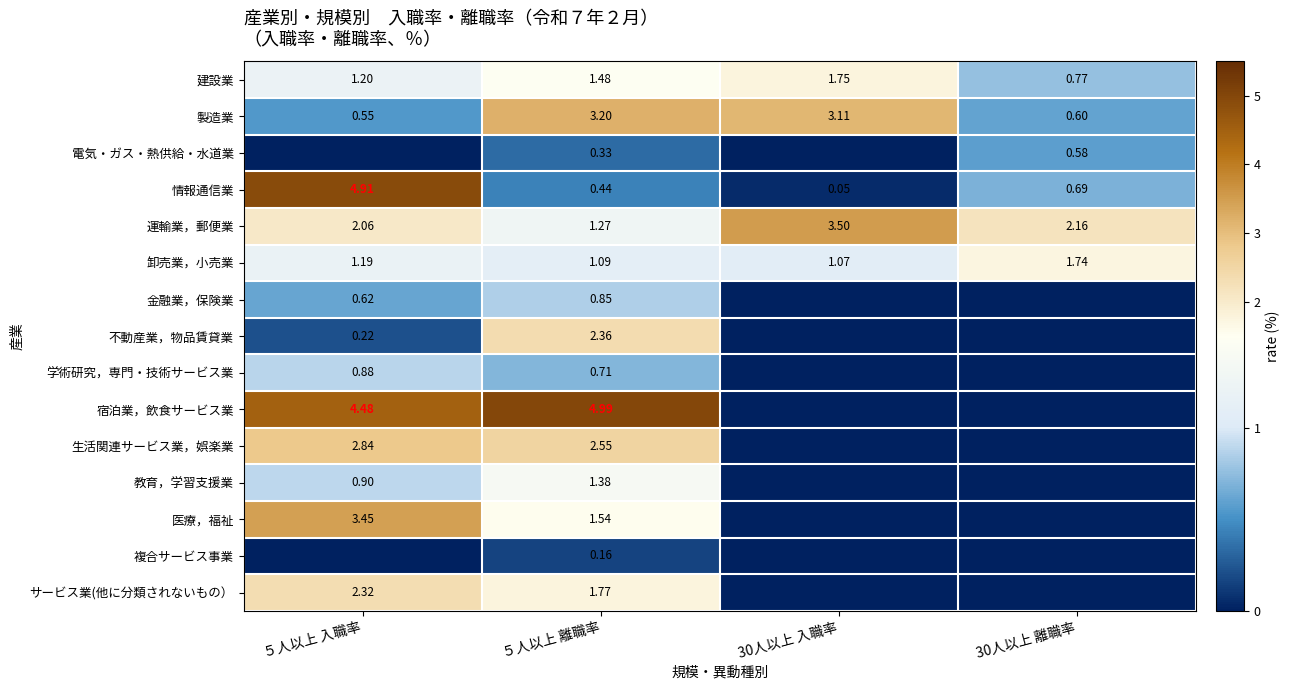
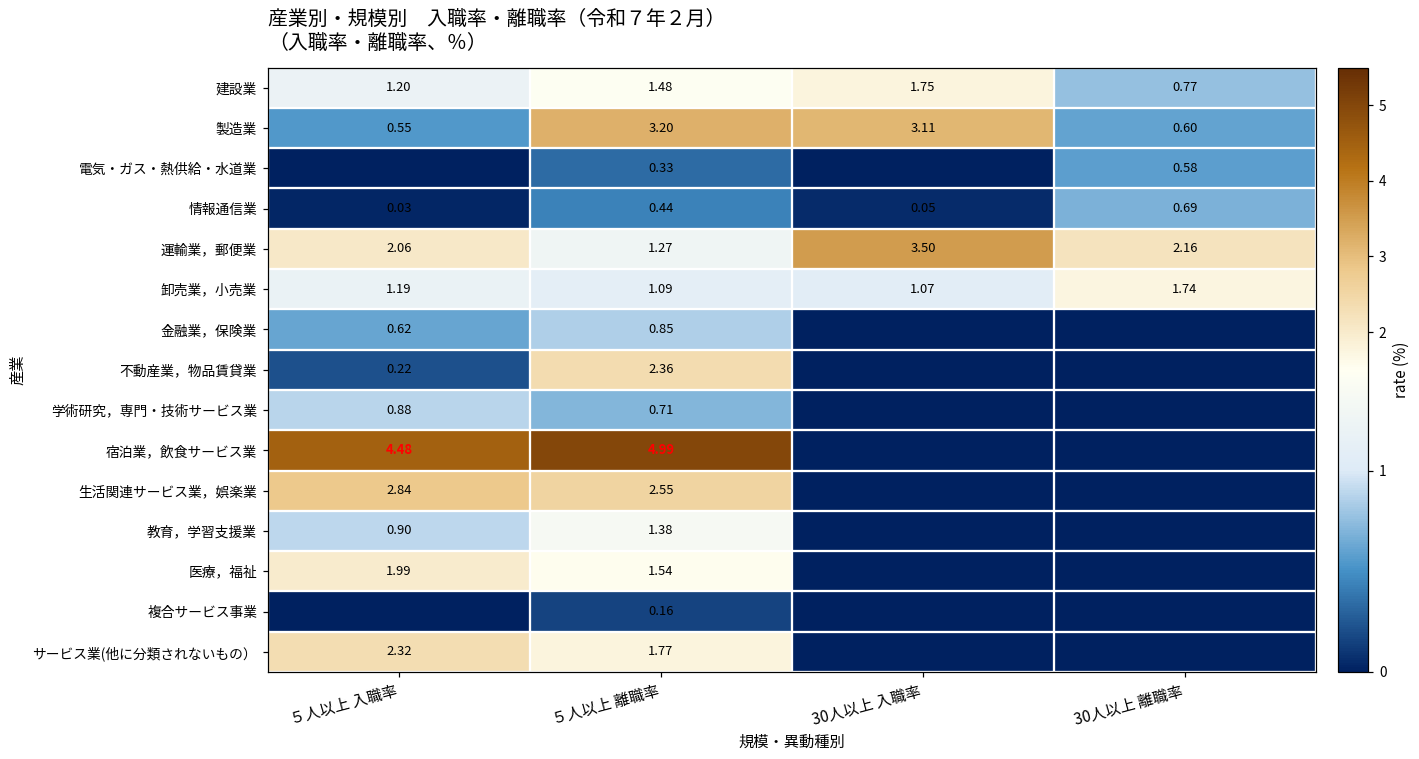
情報通信業, ５人以上 入職率: 4.91 -> 0.03
医療，福祉, ５人以上 入職率: 3.45 -> 1.99
